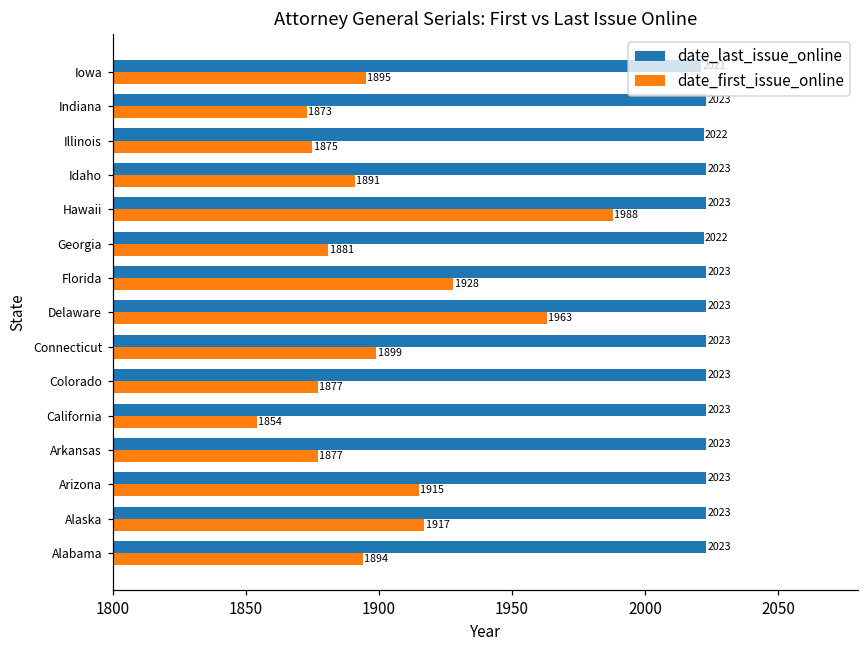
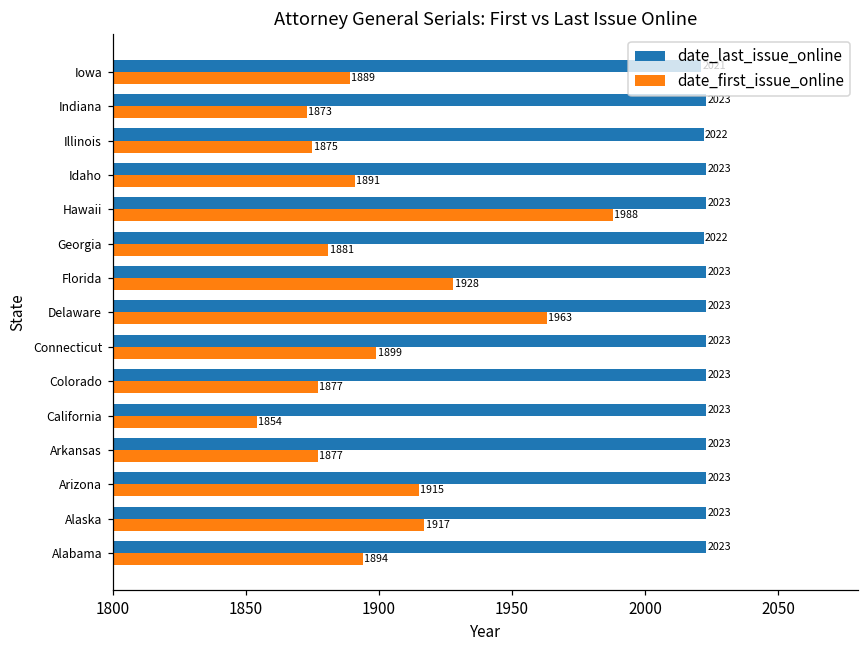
date_first_issue_online, Iowa: 1895 -> 1889
